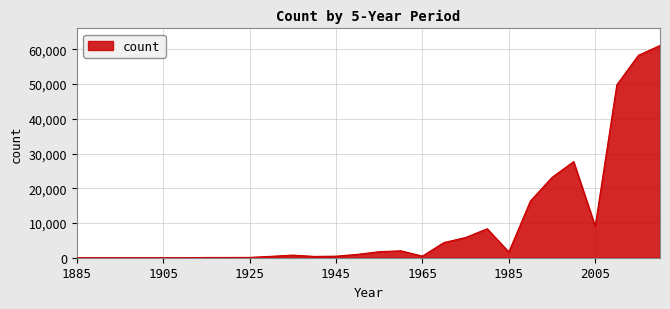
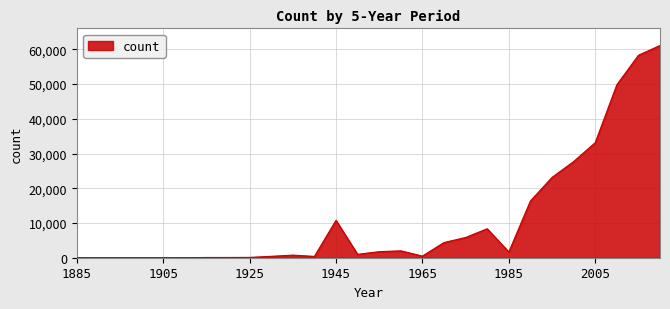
1945: 0 -> 11,000
2005: 9,000 -> 33,000
